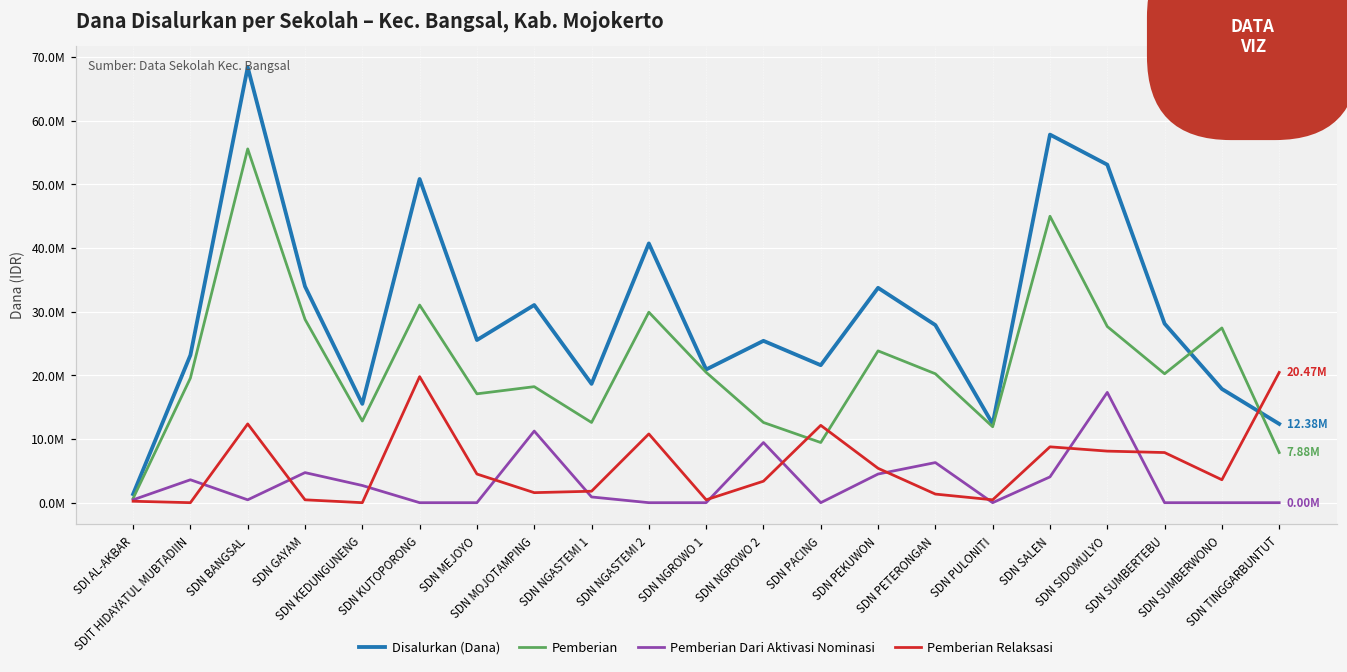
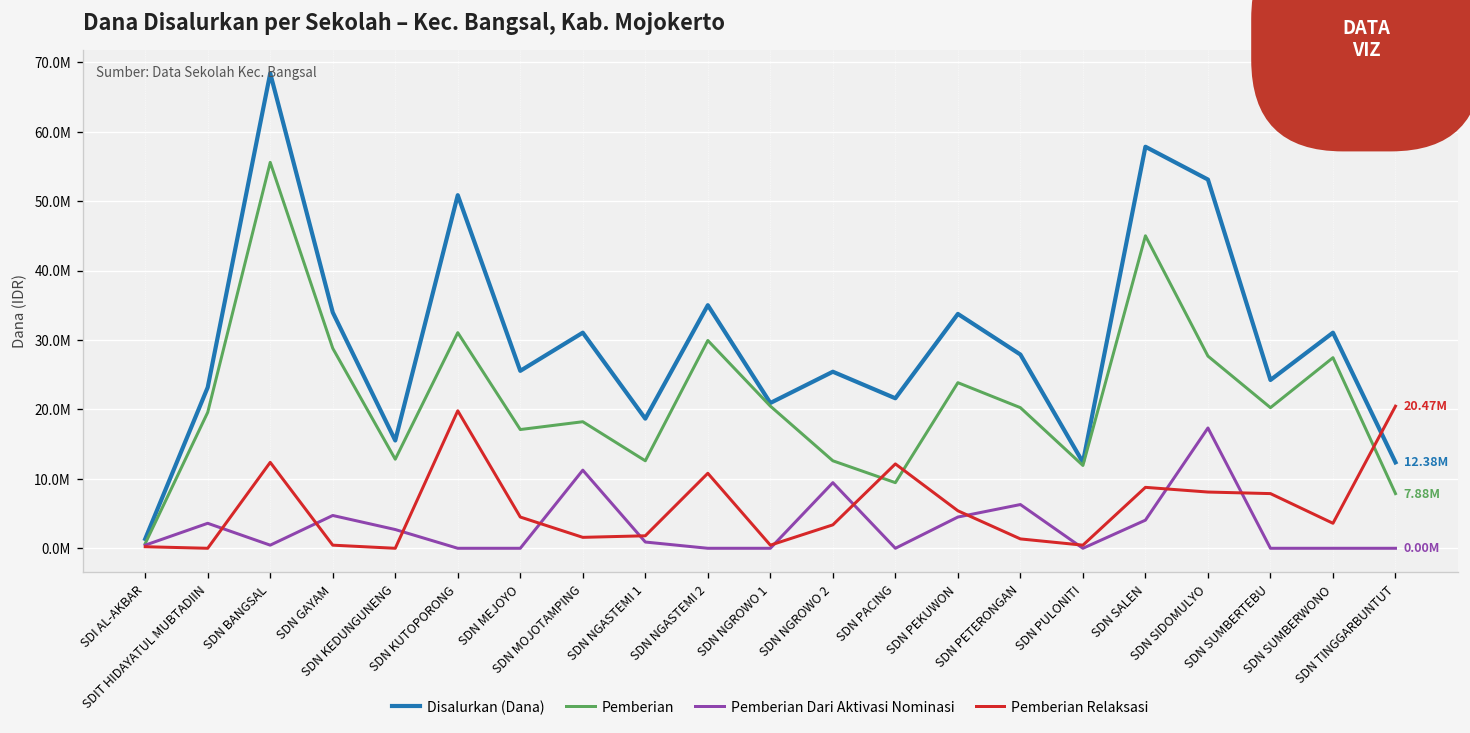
Disalurkan (Dana), SDN NGASTEMI 2: 41000000 -> 35000000
Disalurkan (Dana), SDN SUMBERTEBU: 28000000 -> 24000000
Disalurkan (Dana), SDN SUMBERWONO: 18000000 -> 31000000
